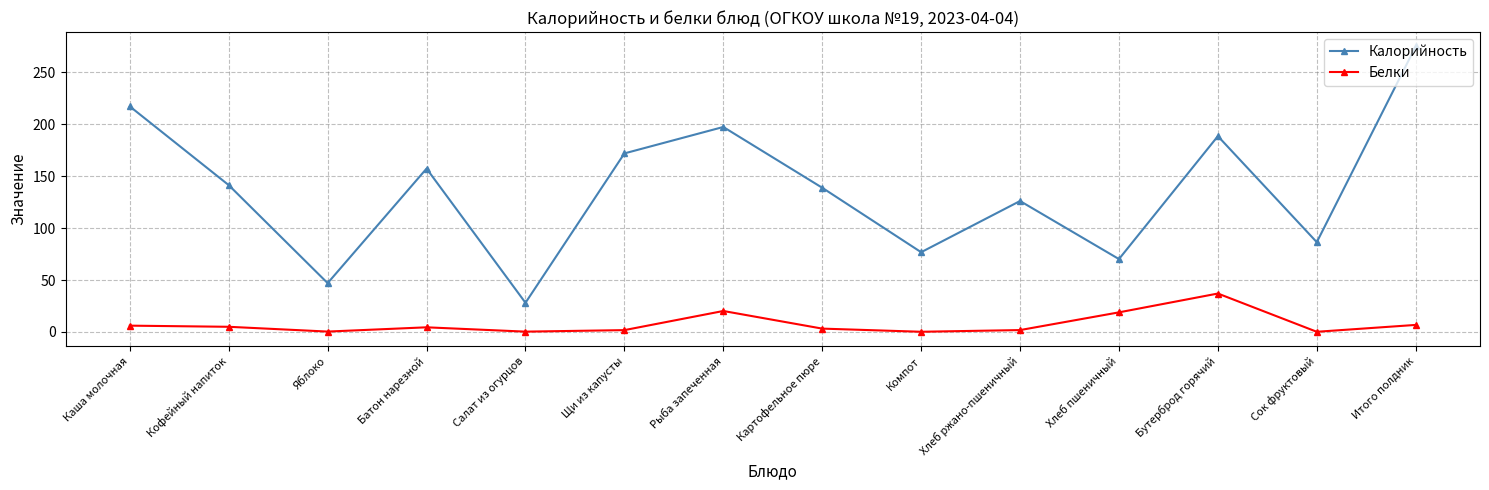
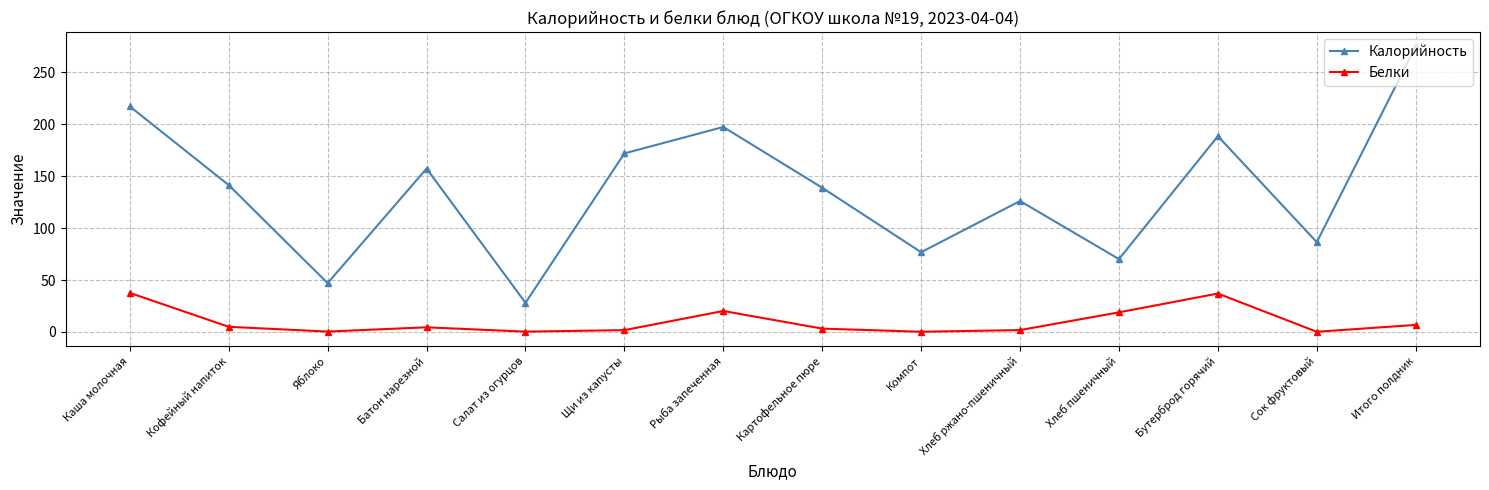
Белки, Каша молочная: 6 -> 38
